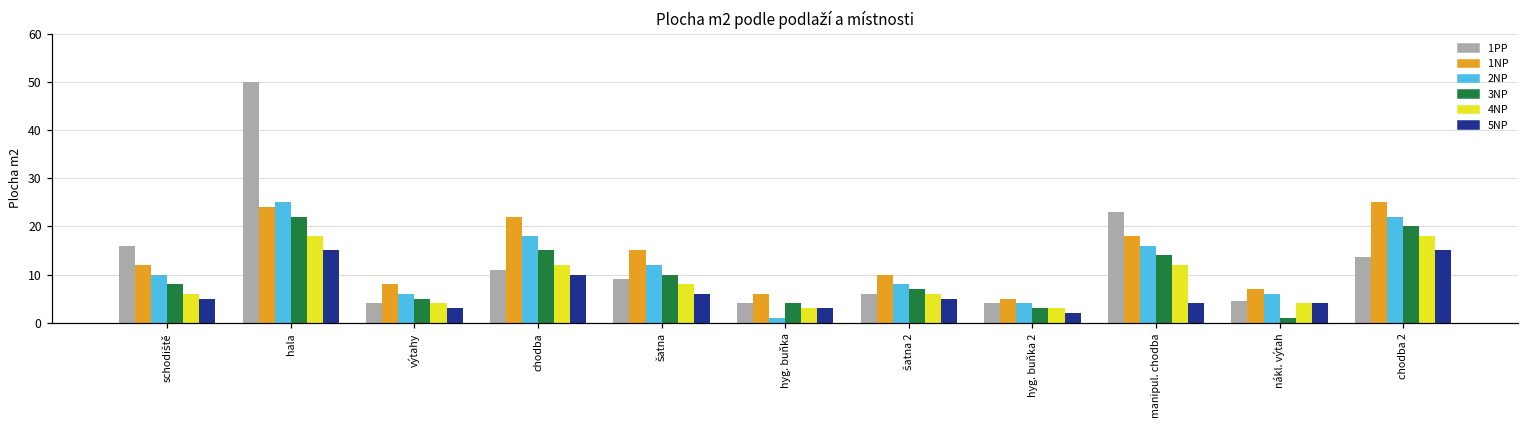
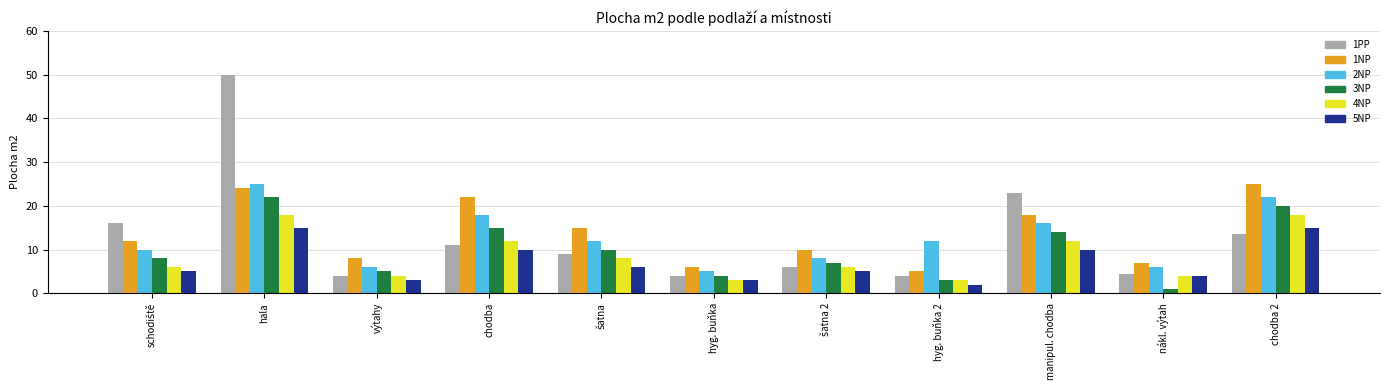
2NP, hyg. buňka: 1 -> 5
2NP, hyg. buňka 2: 4 -> 12
5NP, manipul. chodba: 4 -> 10
